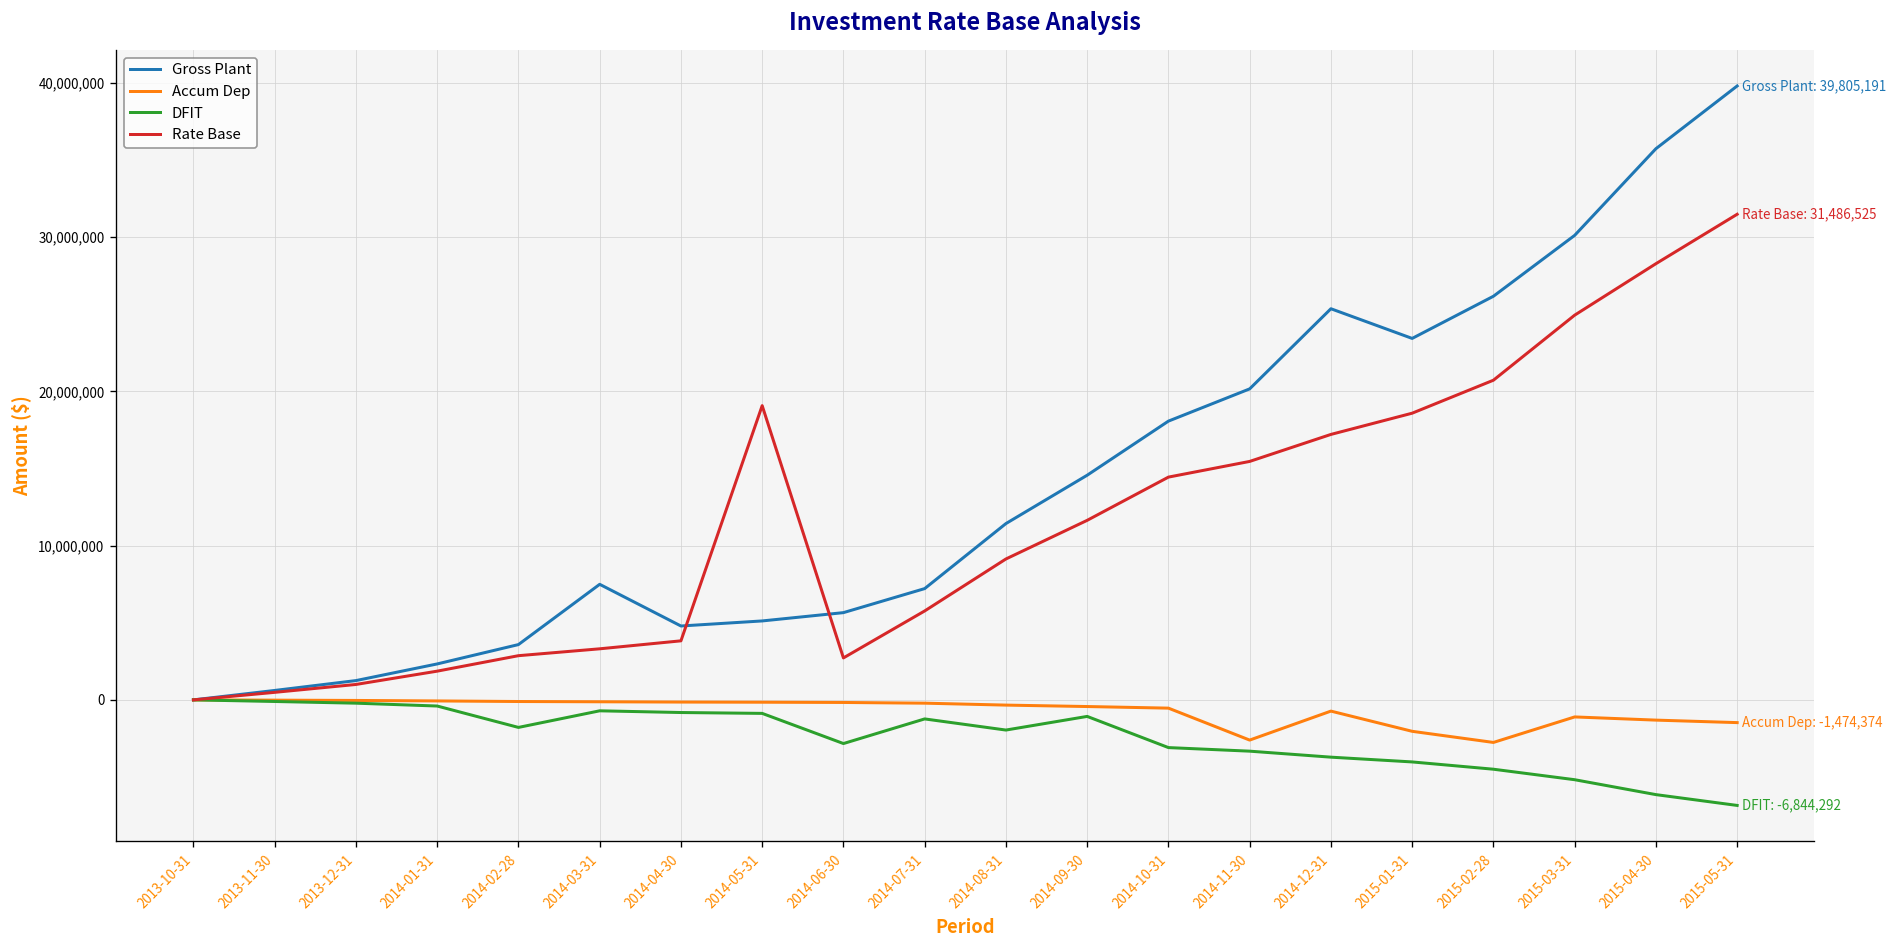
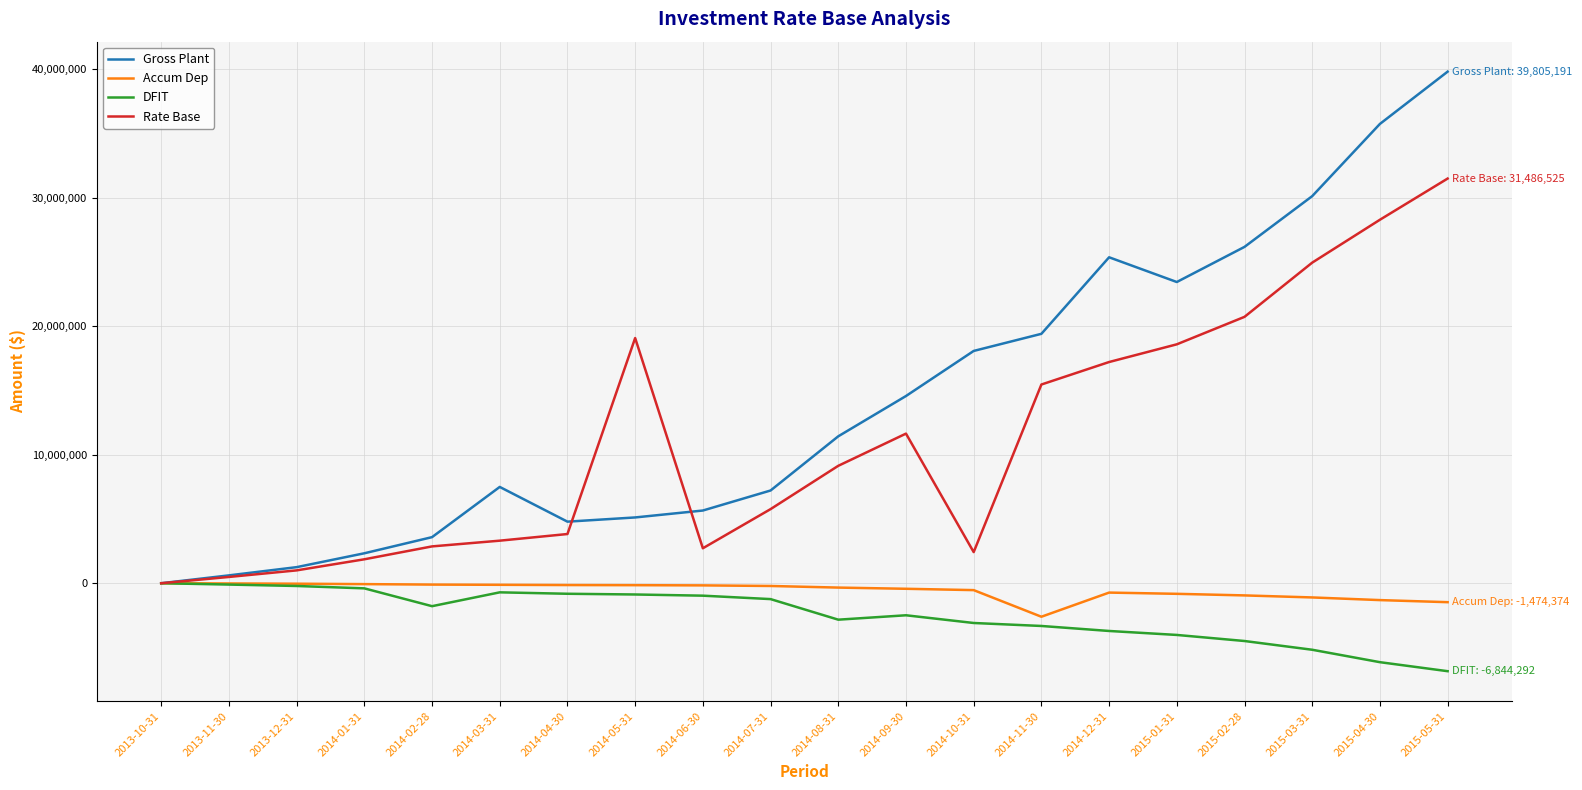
DFIT, 2014-06-30: -2,800,000 -> -1,000,000
DFIT, 2014-08-31: -2,000,000 -> -2,800,000
DFIT, 2014-09-30: -1,100,000 -> -2,500,000
Rate Base, 2014-10-31: 14,400,000 -> 2,400,000
Gross Plant, 2014-11-30: 20,200,000 -> 19,400,000
Accum Dep, 2015-01-31: -2,000,000 -> -800,000
Accum Dep, 2015-02-28: -2,800,000 -> -900,000
